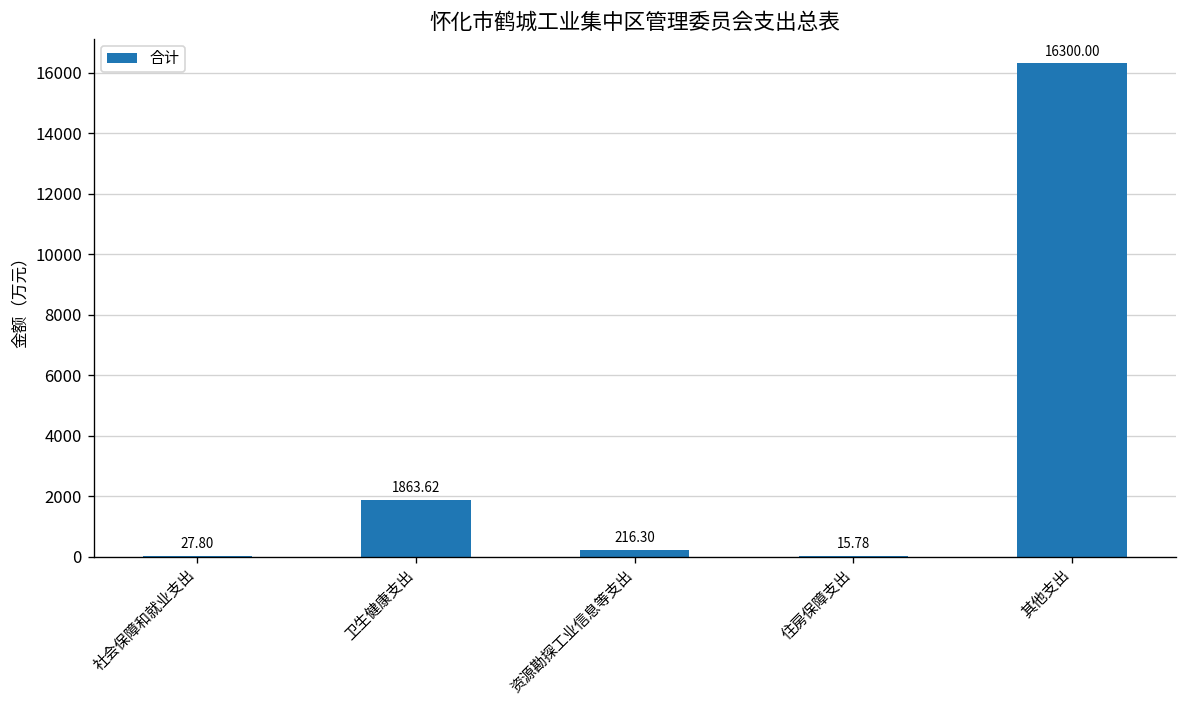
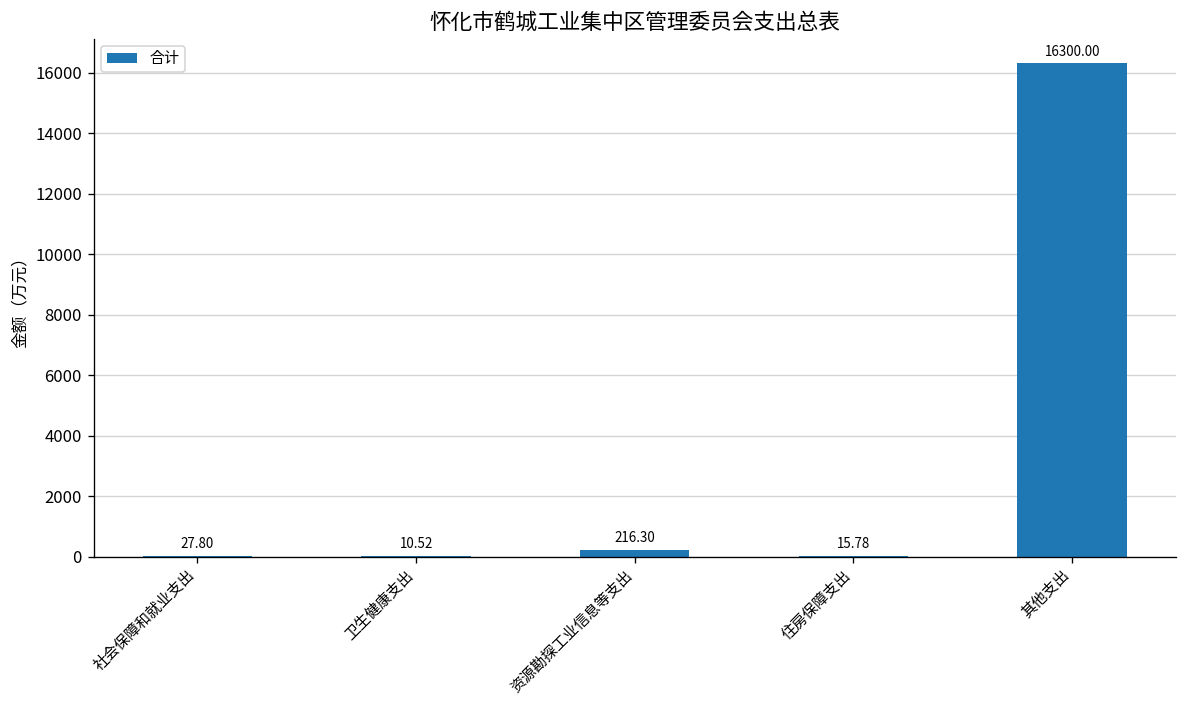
卫生健康支出: 1863.62 -> 10.52
